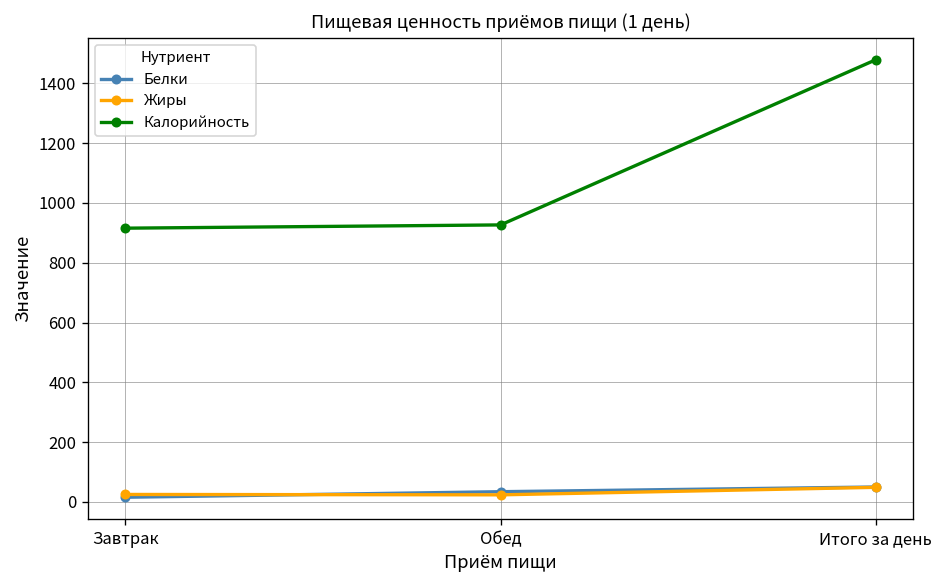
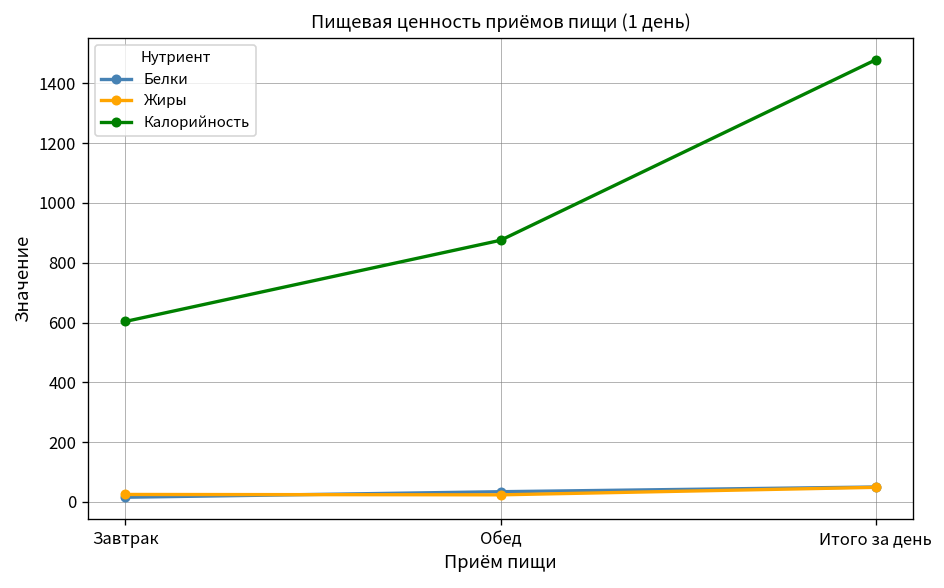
Калорийность, Завтрак: 920 -> 600
Калорийность, Обед: 930 -> 880
